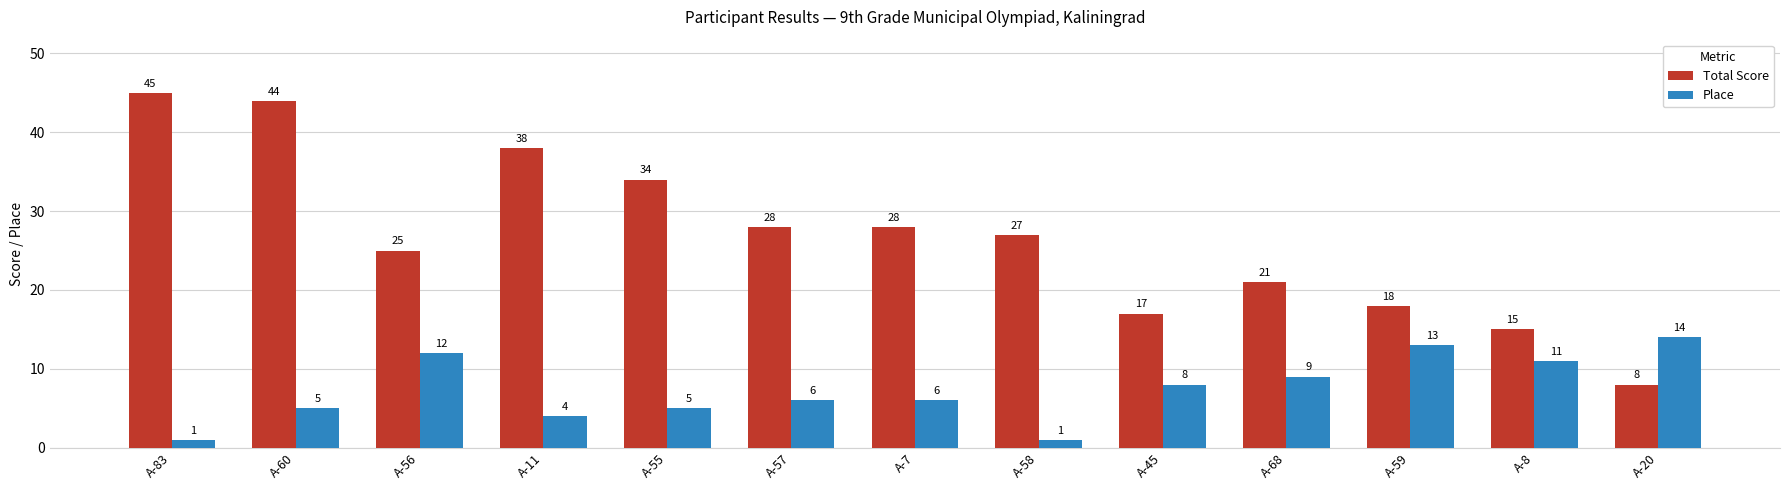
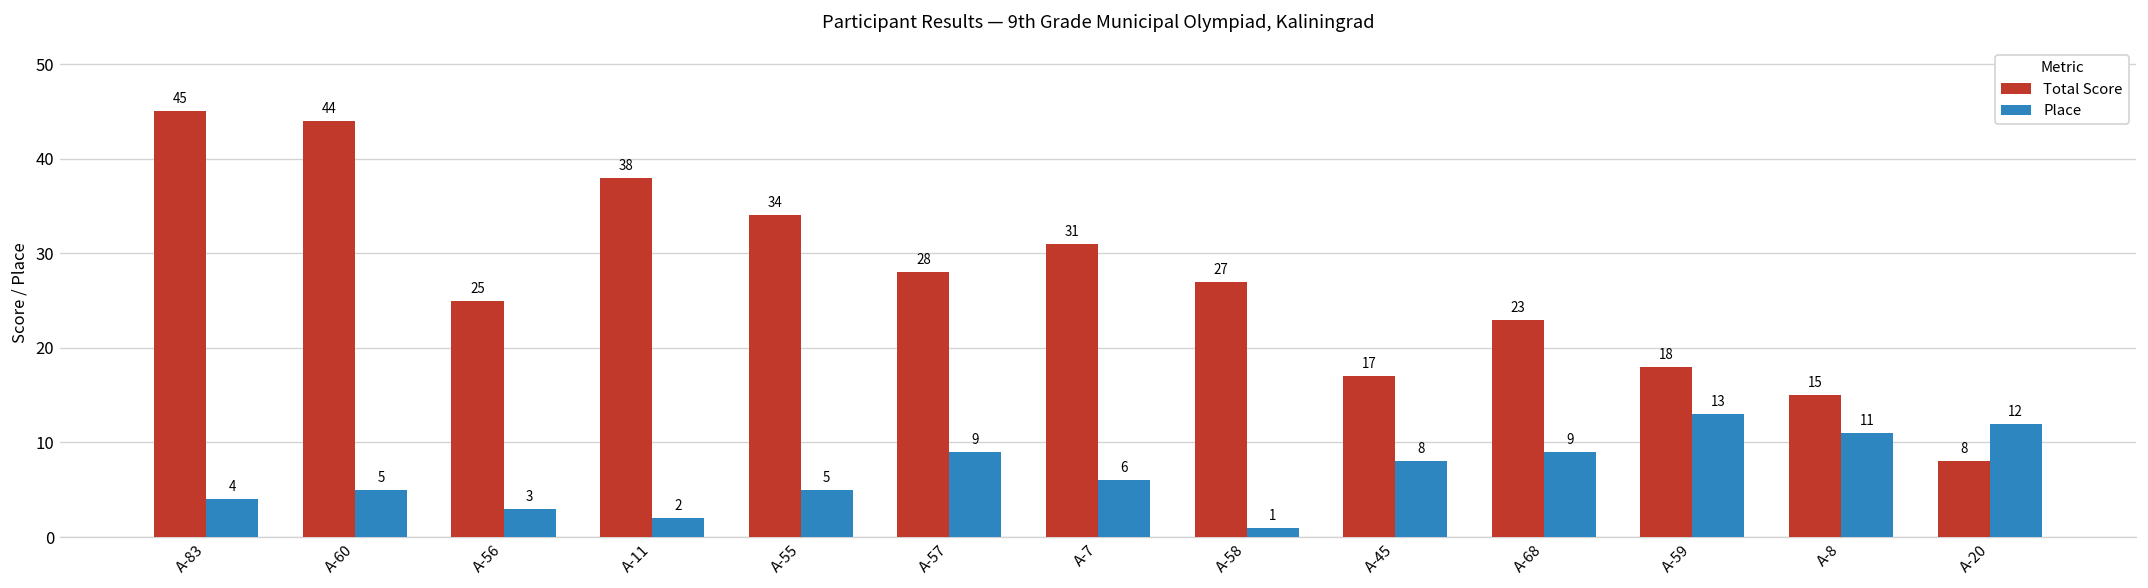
Place, А-83: 1 -> 4
Place, А-56: 12 -> 3
Place, А-11: 4 -> 2
Place, А-57: 6 -> 9
Total Score, А-7: 28 -> 31
Total Score, А-68: 21 -> 23
Place, А-20: 14 -> 12
